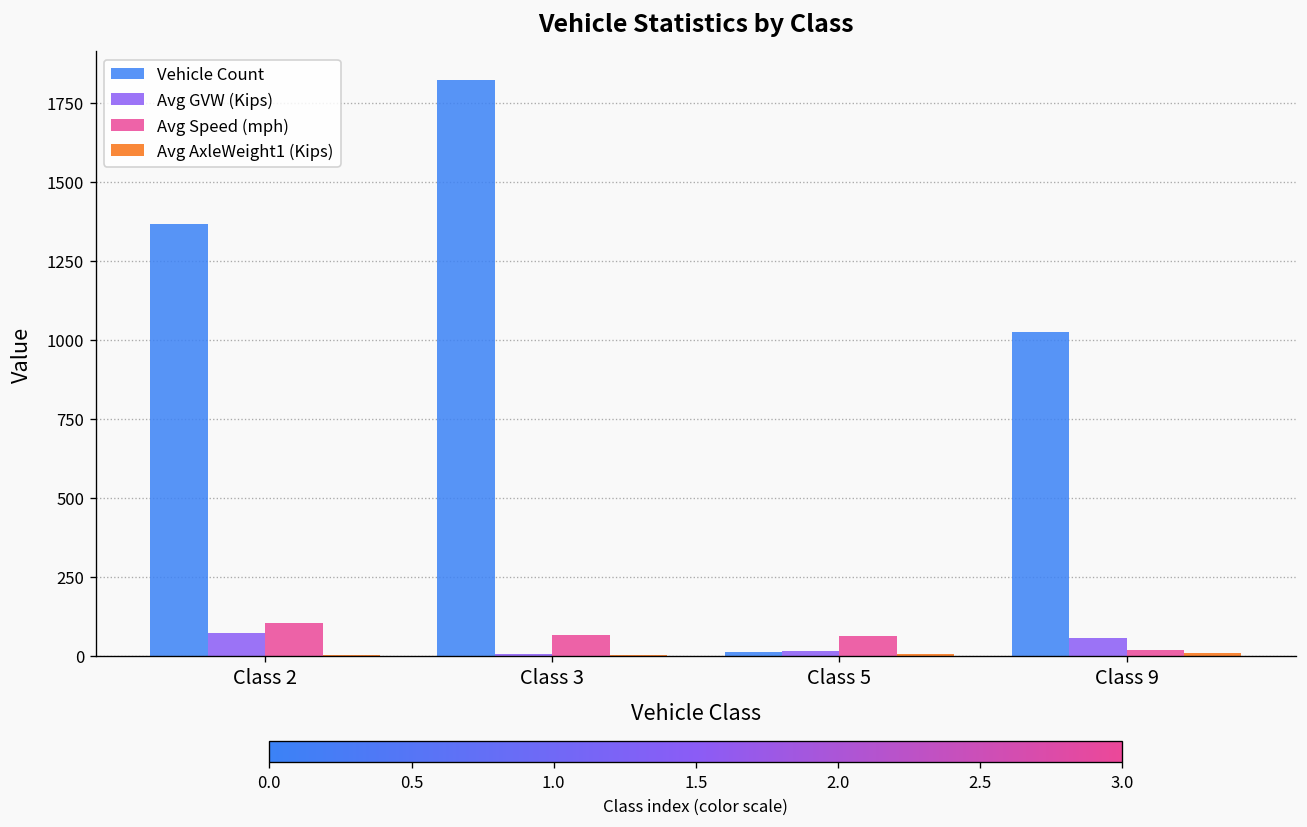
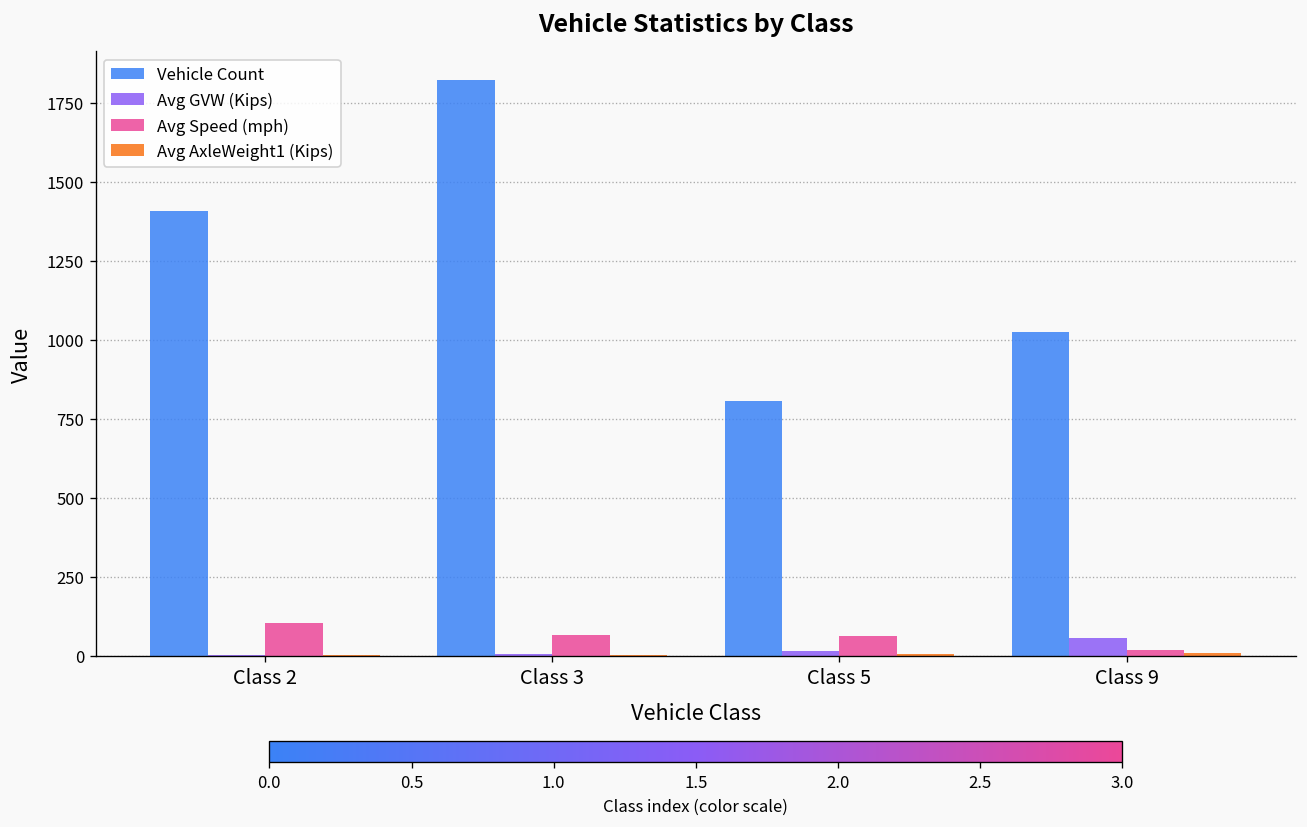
Vehicle Count, Class 2: 1370 -> 1410
Avg GVW (Kips), Class 2: 70 -> 0
Vehicle Count, Class 5: 10 -> 810
